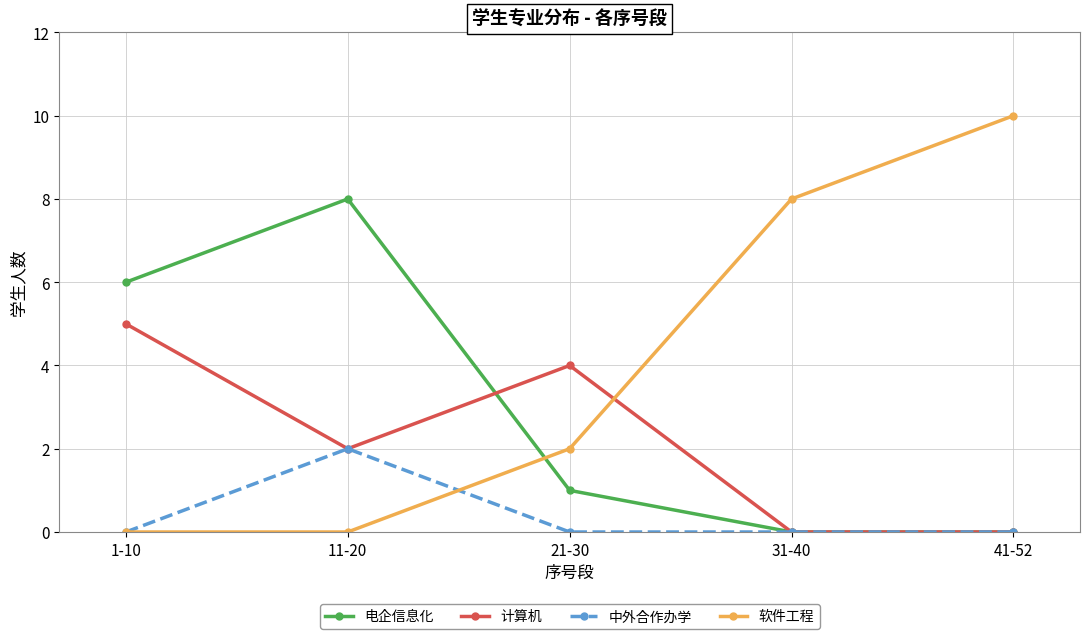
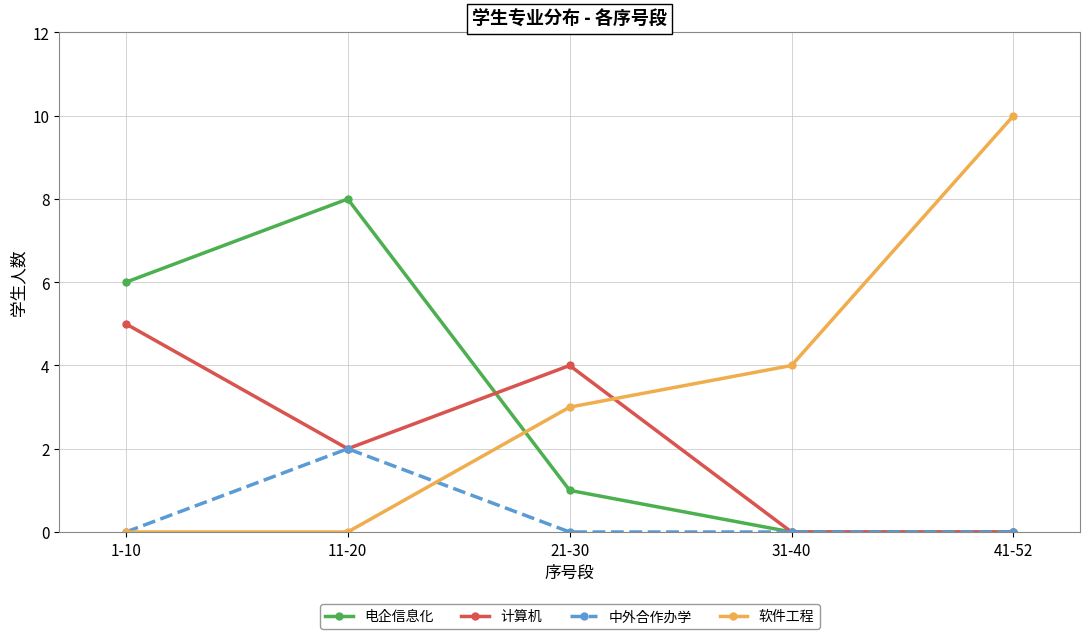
软件工程, 21-30: 2 -> 3
软件工程, 31-40: 8 -> 4
